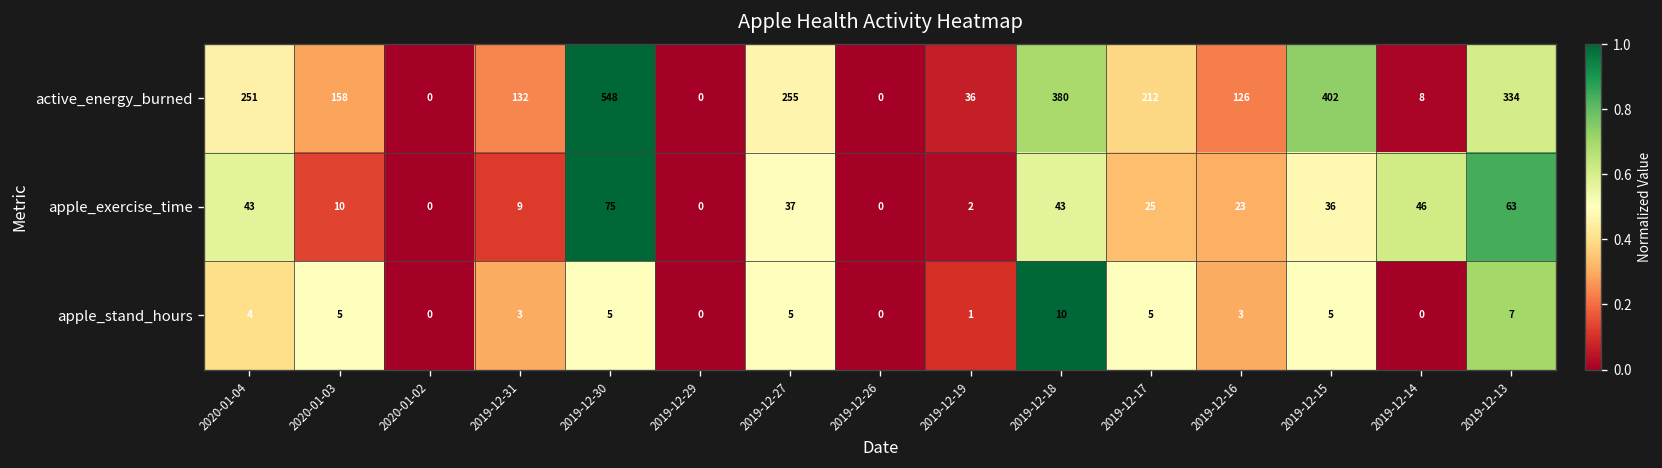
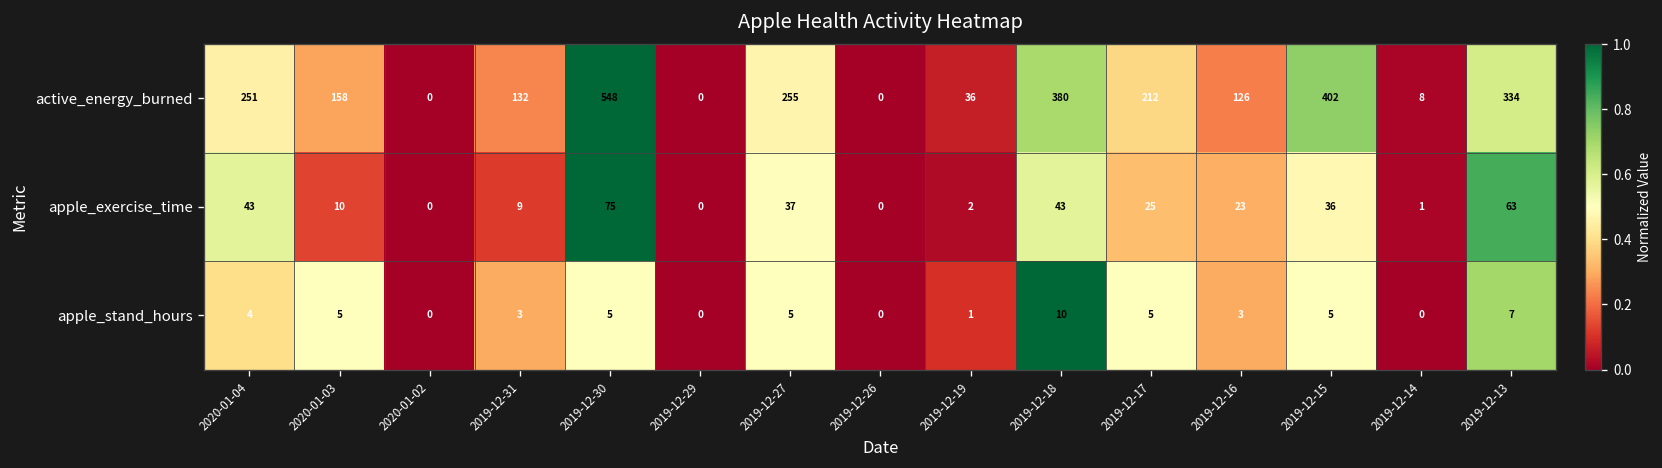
apple_exercise_time, 2019-12-14: 46 -> 1
